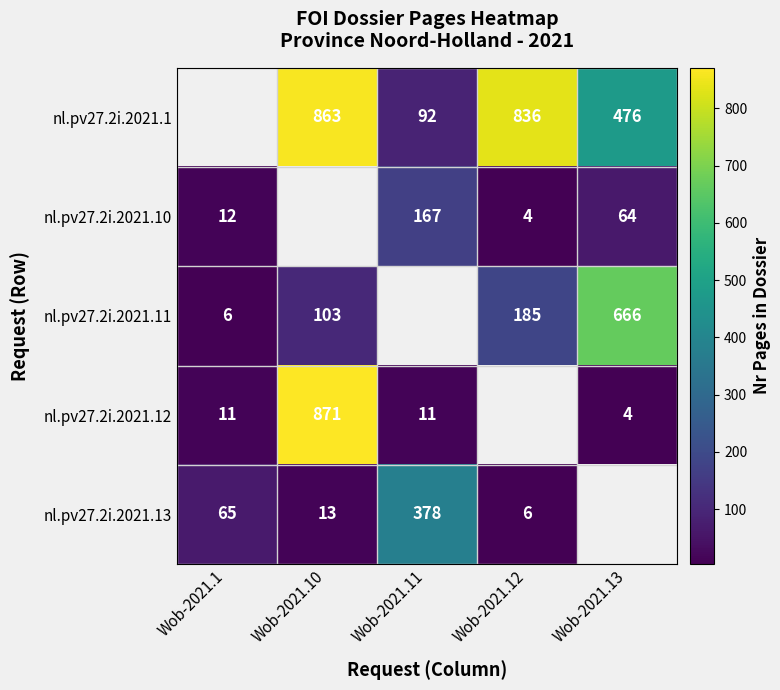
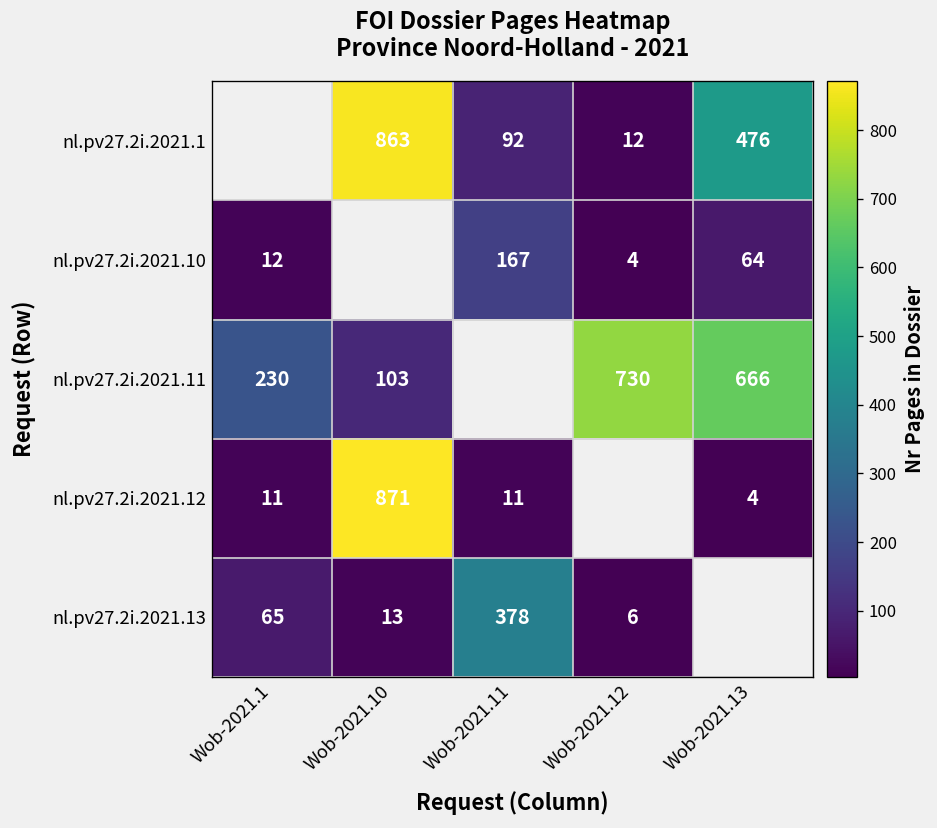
nl.pv27.2i.2021.1, Wob-2021.12: 836 -> 12
nl.pv27.2i.2021.11, Wob-2021.1: 6 -> 230
nl.pv27.2i.2021.11, Wob-2021.12: 185 -> 730
